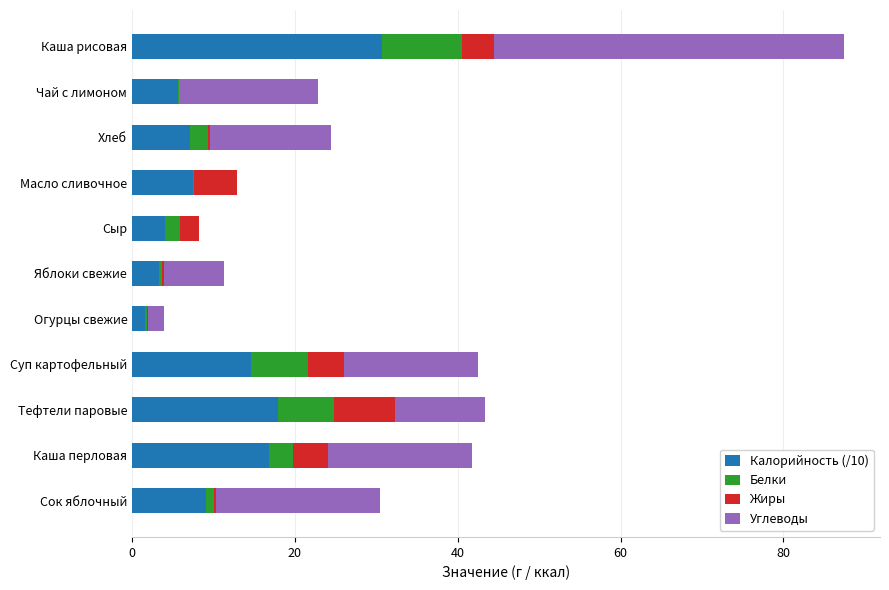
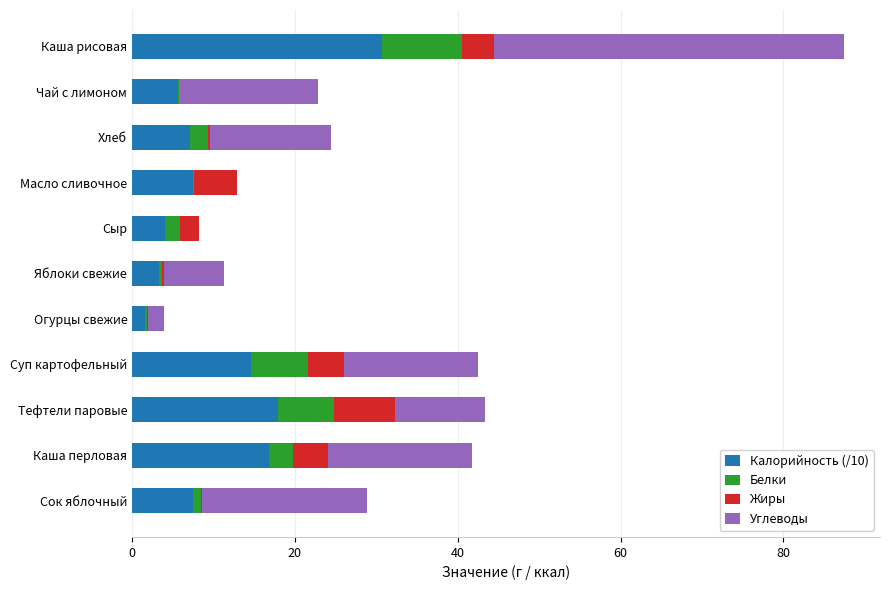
Калорийность (/10), Сок яблочный: 9 -> 7
